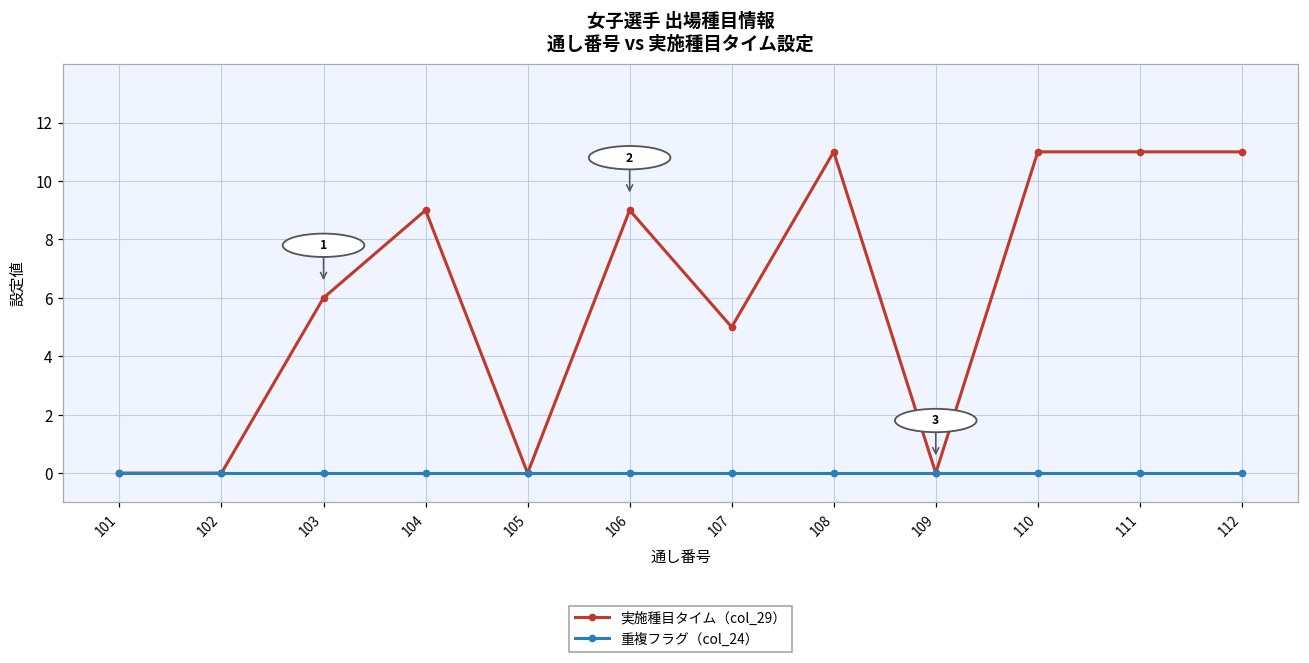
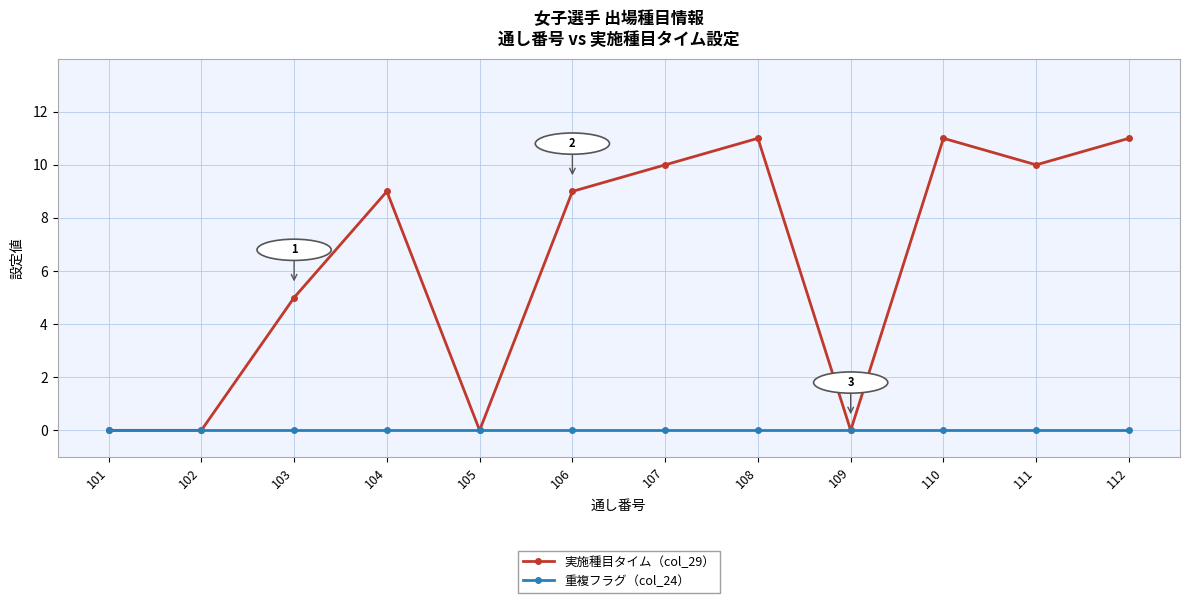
実施種目タイム（col_29）, 103: 6 -> 5
実施種目タイム（col_29）, 107: 5 -> 10
実施種目タイム（col_29）, 111: 11 -> 10
